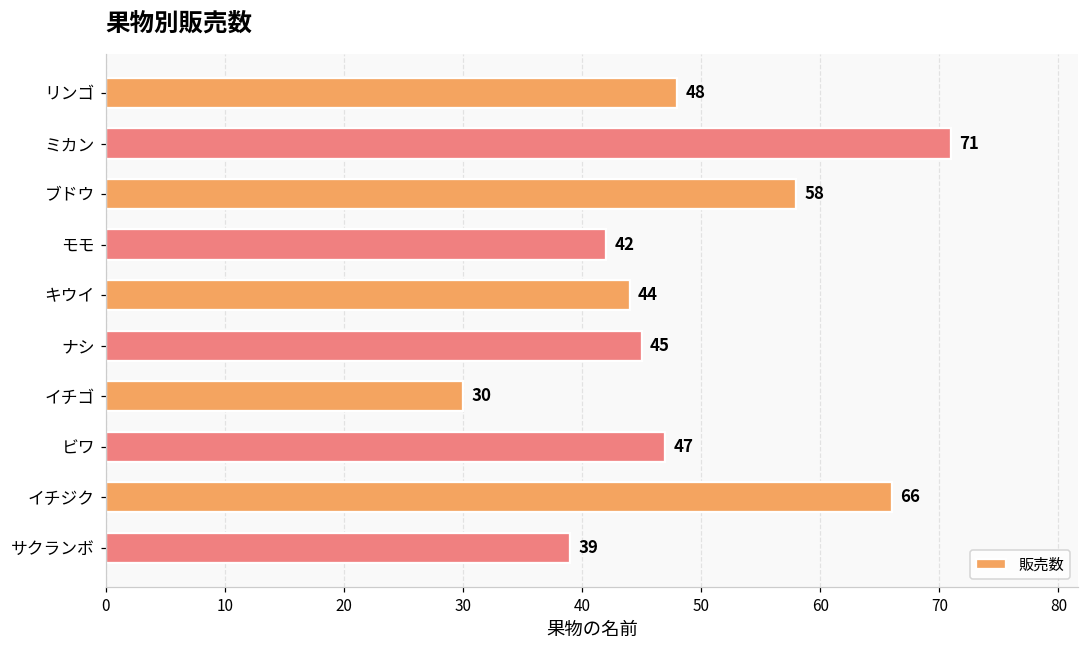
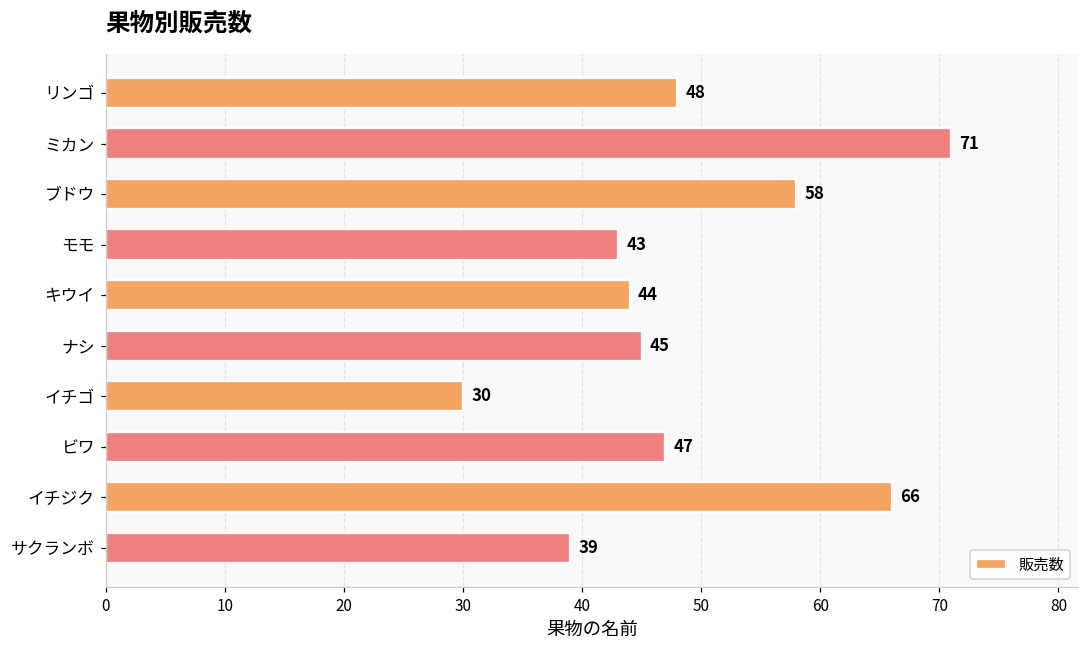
モモ: 42 -> 43
